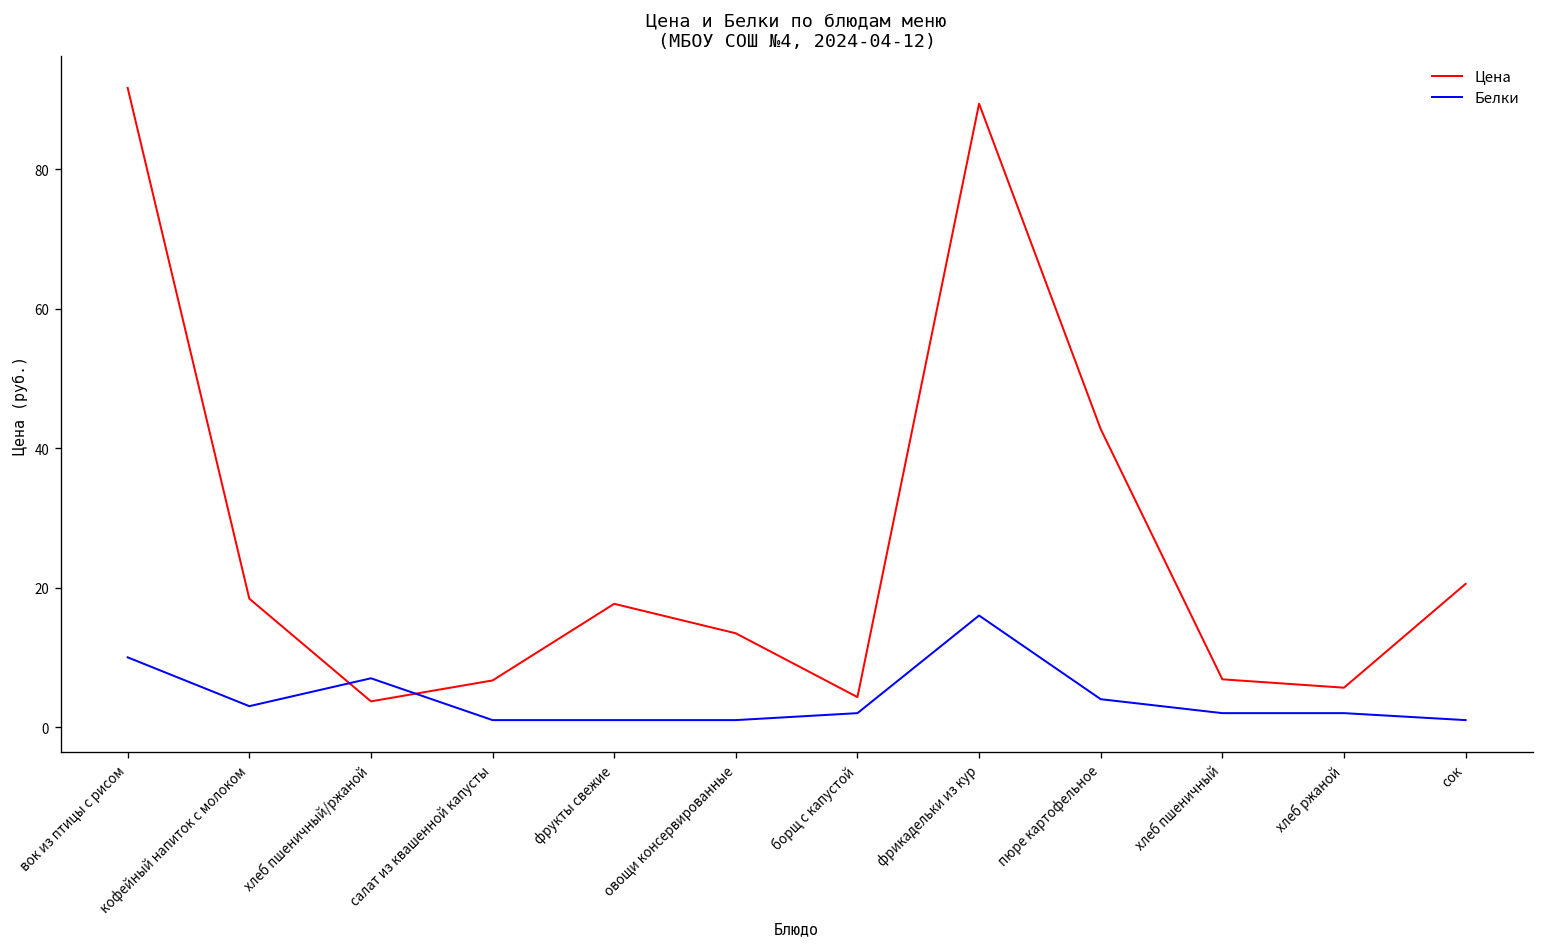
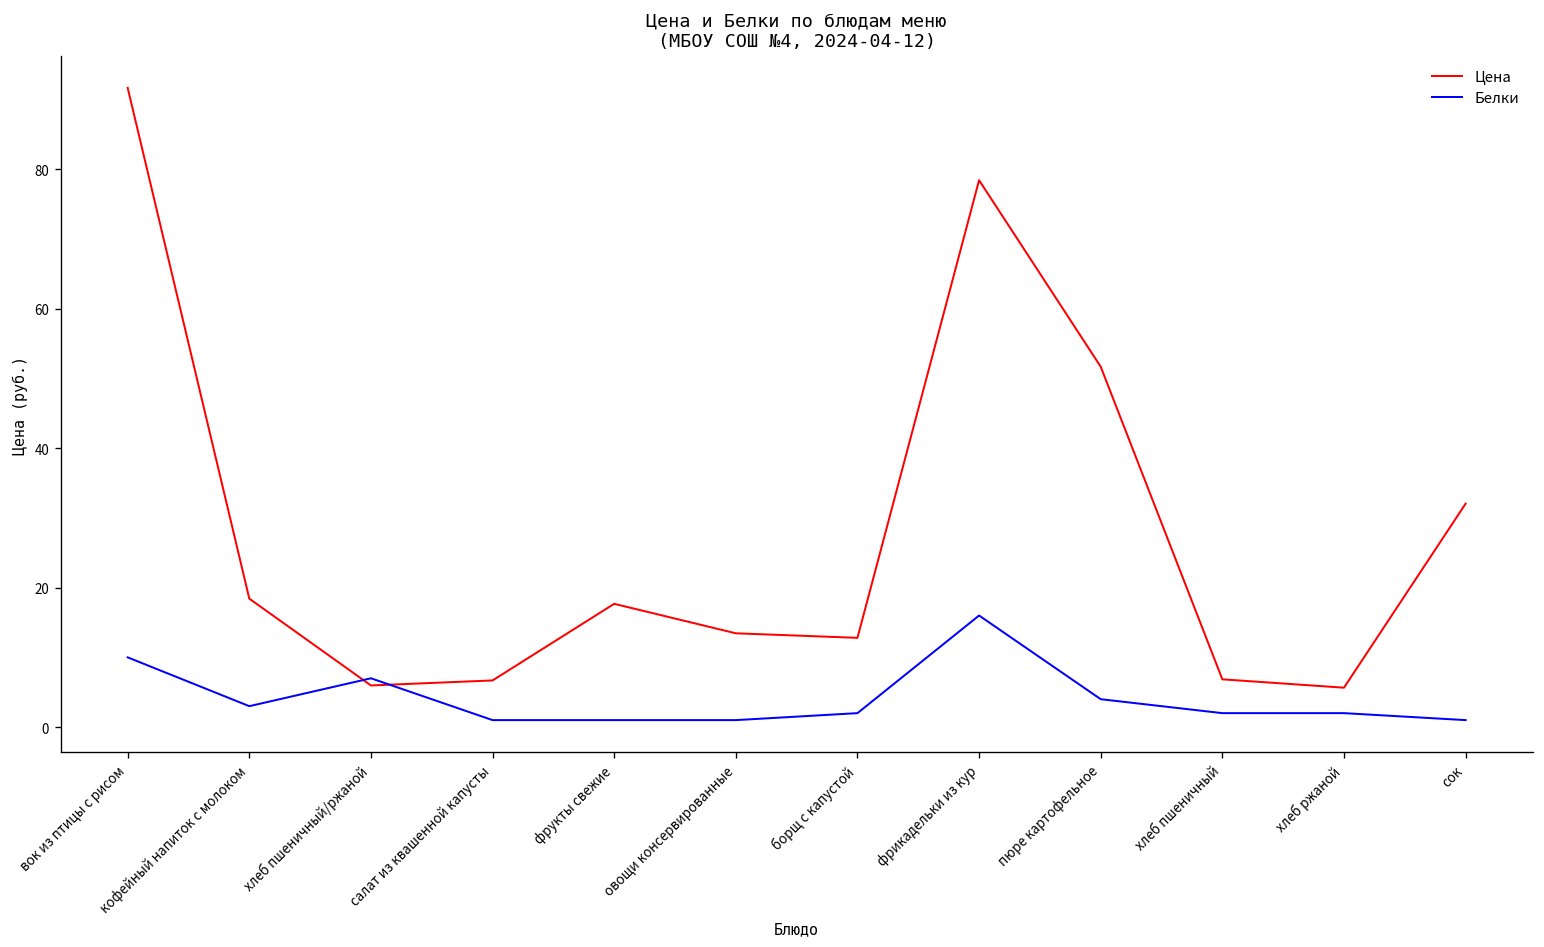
Цена, хлеб пшеничный/ржаной: 4 -> 6
Цена, борщ с капустой: 4 -> 13
Цена, фрикадельки из кур: 89 -> 78
Цена, пюре картофельное: 43 -> 52
Цена, сок: 21 -> 32
